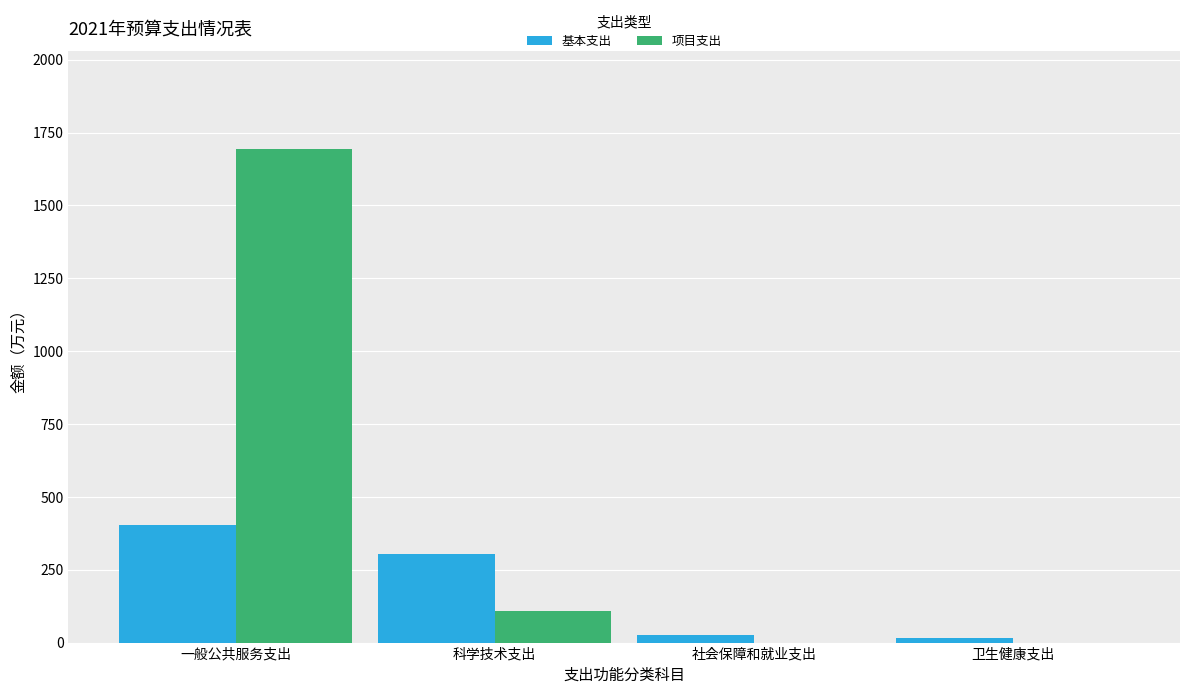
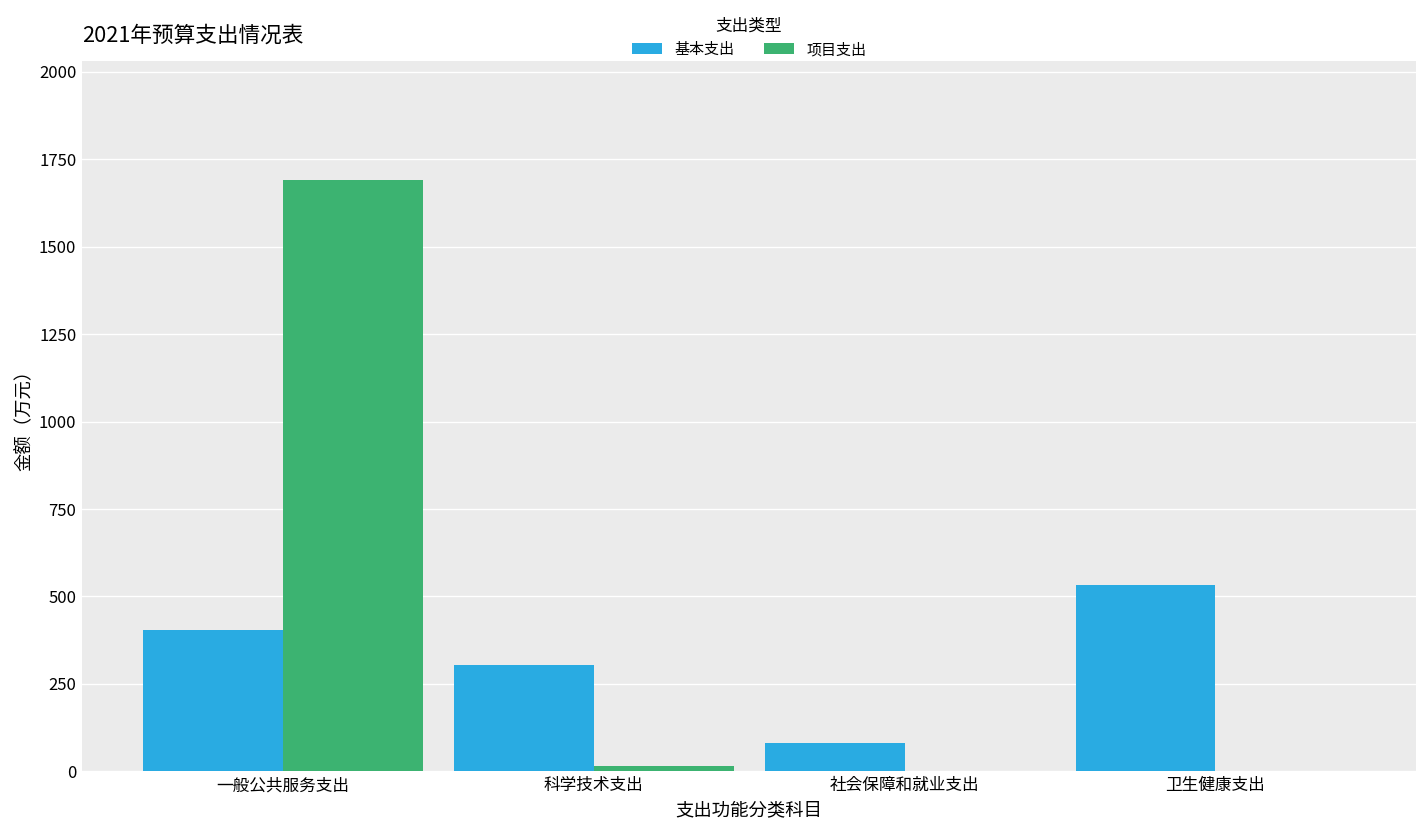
项目支出, 科学技术支出: 110 -> 20
基本支出, 社会保障和就业支出: 30 -> 80
基本支出, 卫生健康支出: 20 -> 530
